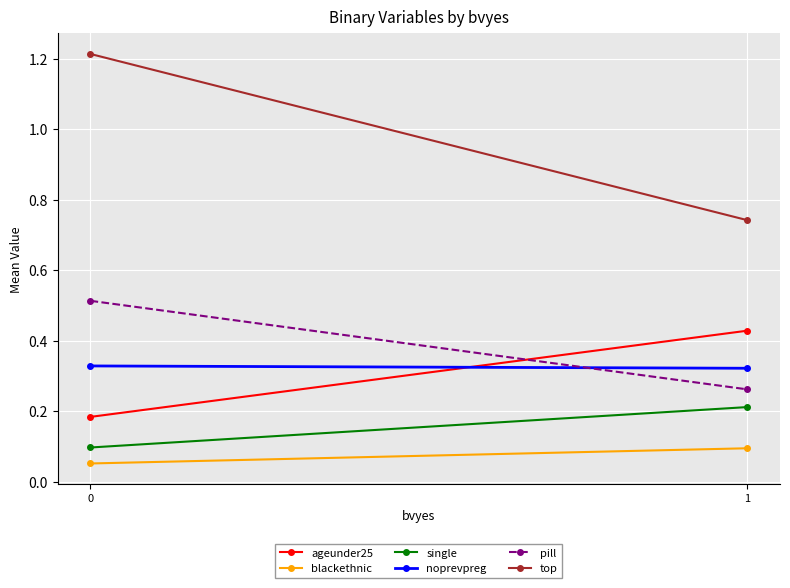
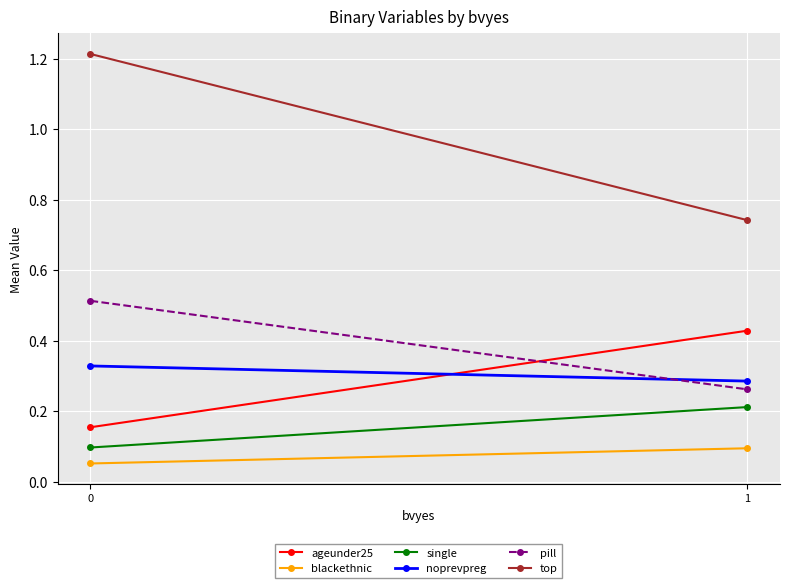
ageunder25, 0: 0.18 -> 0.15
noprevpreg, 1: 0.32 -> 0.29
